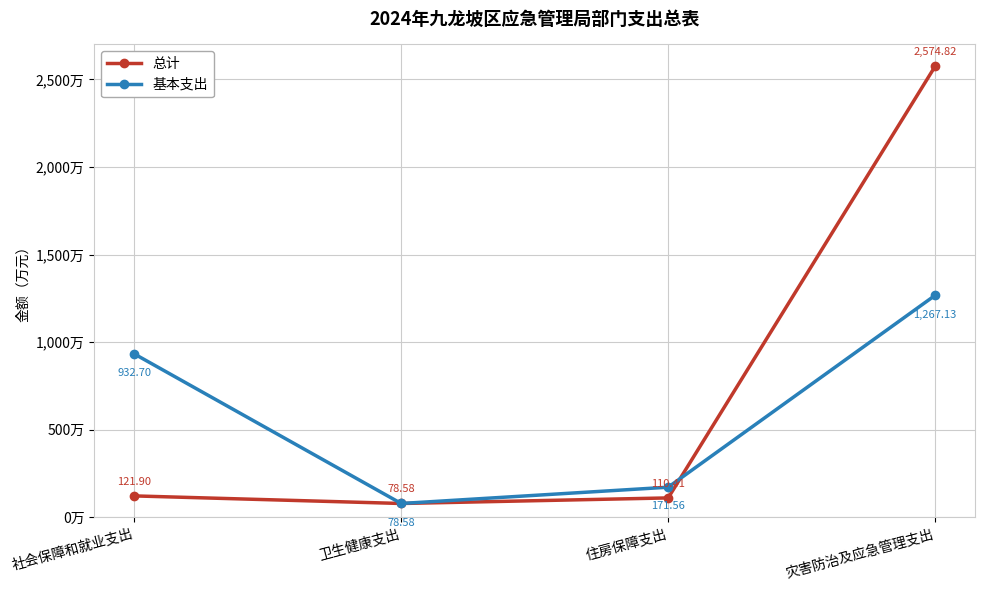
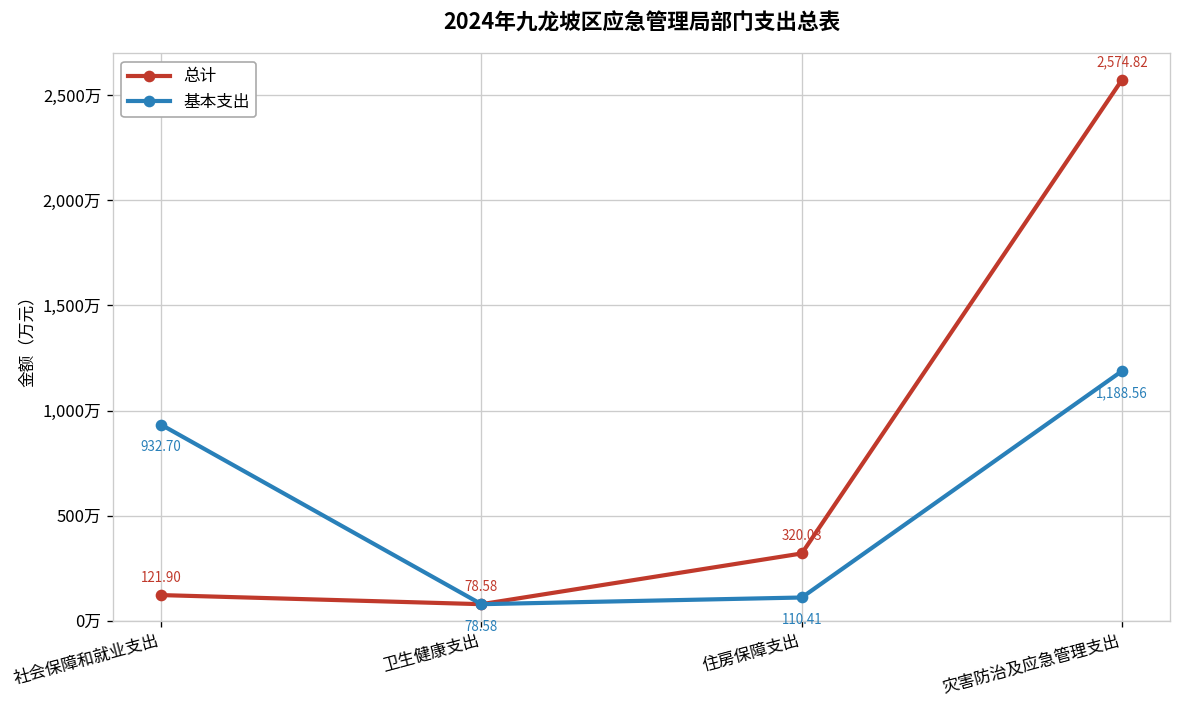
总计, 住房保障支出: 110.41 -> 320.03
基本支出, 住房保障支出: 171.56 -> 110.41
基本支出, 灾害防治及应急管理支出: 1,267.13 -> 1,188.56
